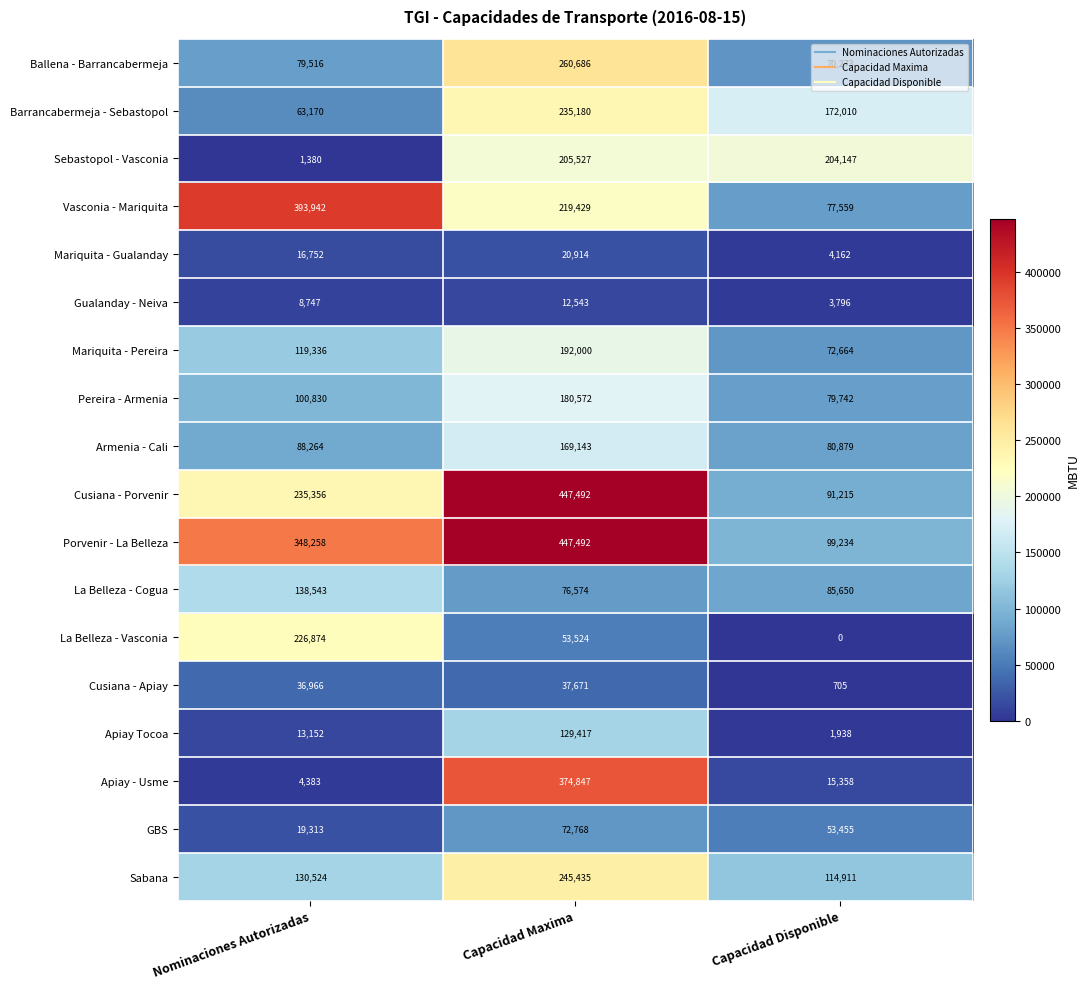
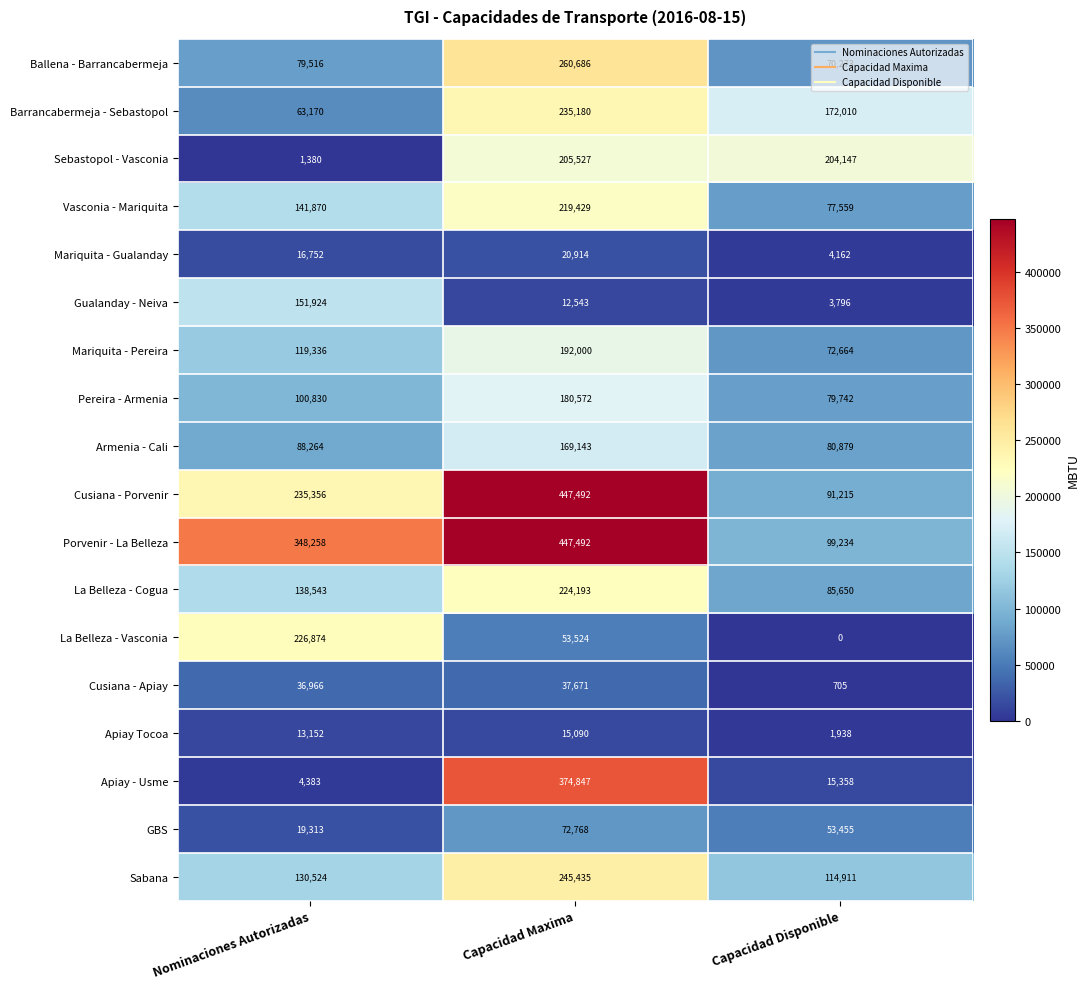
Vasconia - Mariquita, Nominaciones Autorizadas: 393,942 -> 141,870
Gualanday - Neiva, Nominaciones Autorizadas: 8,747 -> 151,924
La Belleza - Cogua, Capacidad Maxima: 76,574 -> 224,193
Apiay Tocoa, Capacidad Maxima: 129,417 -> 15,090
